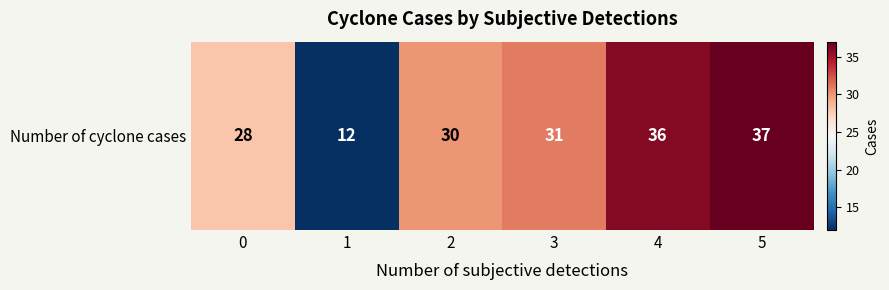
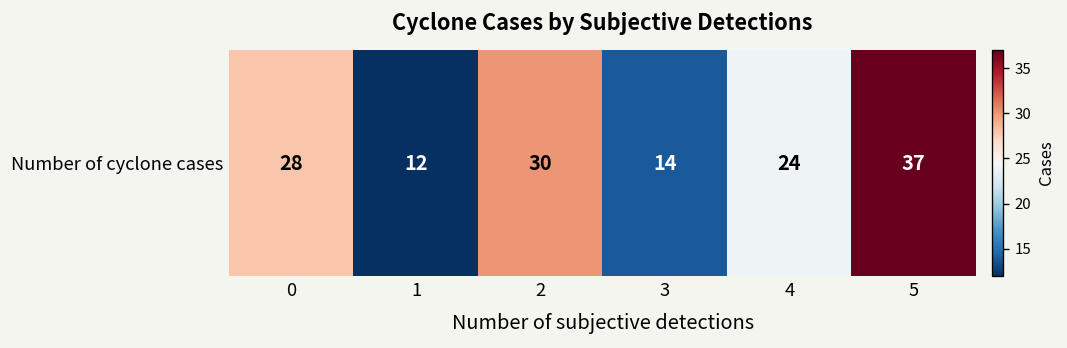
Number of cyclone cases, 3: 31 -> 14
Number of cyclone cases, 4: 36 -> 24
